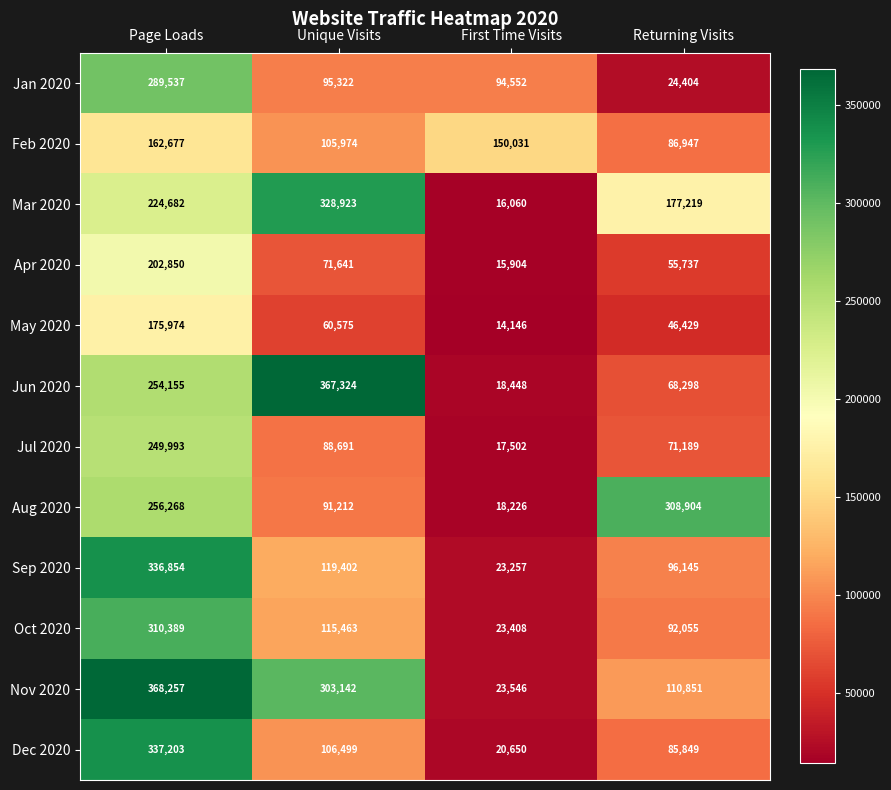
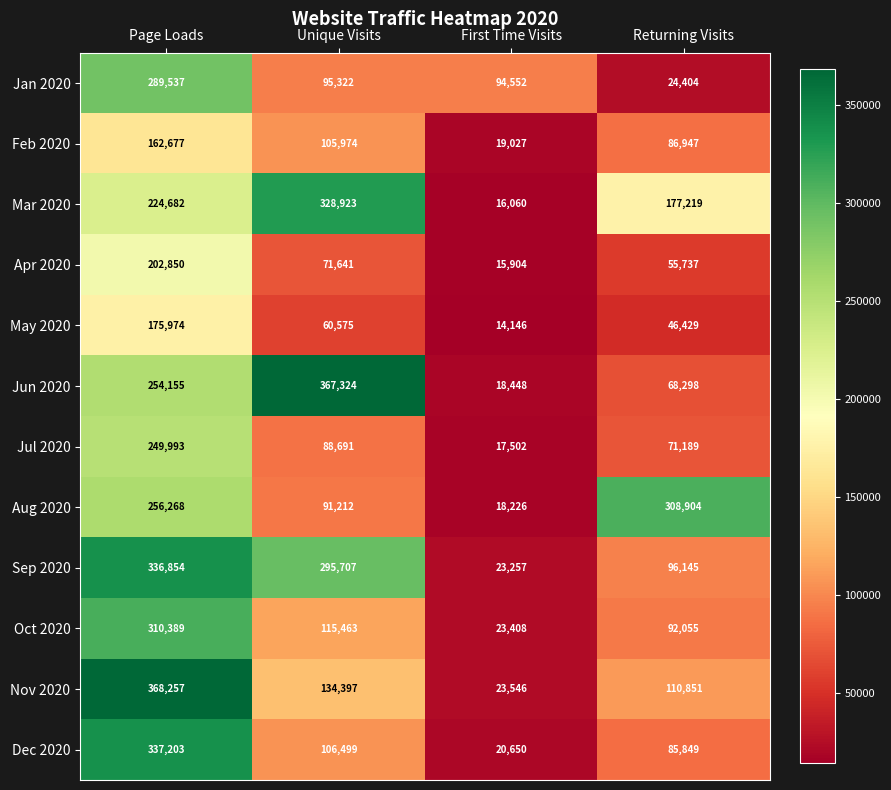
Feb 2020, First Time Visits: 150,031 -> 19,027
Sep 2020, Unique Visits: 119,402 -> 295,707
Nov 2020, Unique Visits: 303,142 -> 134,397
